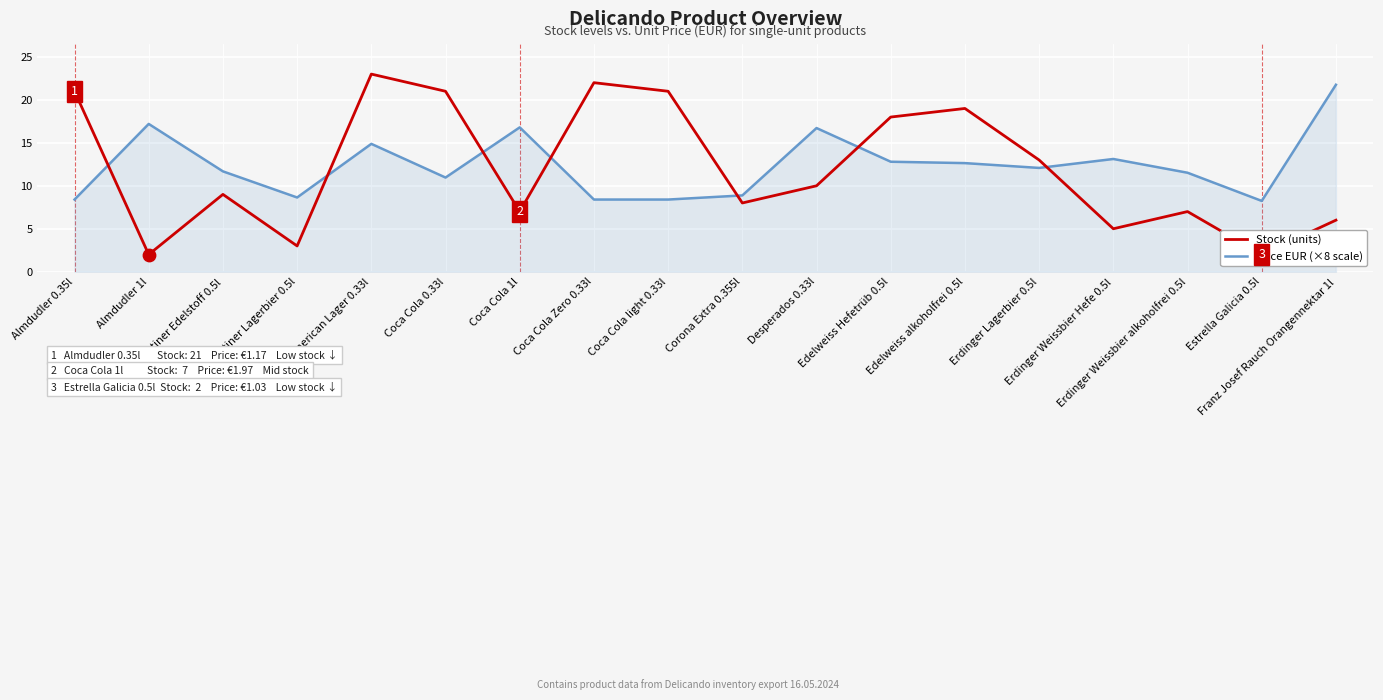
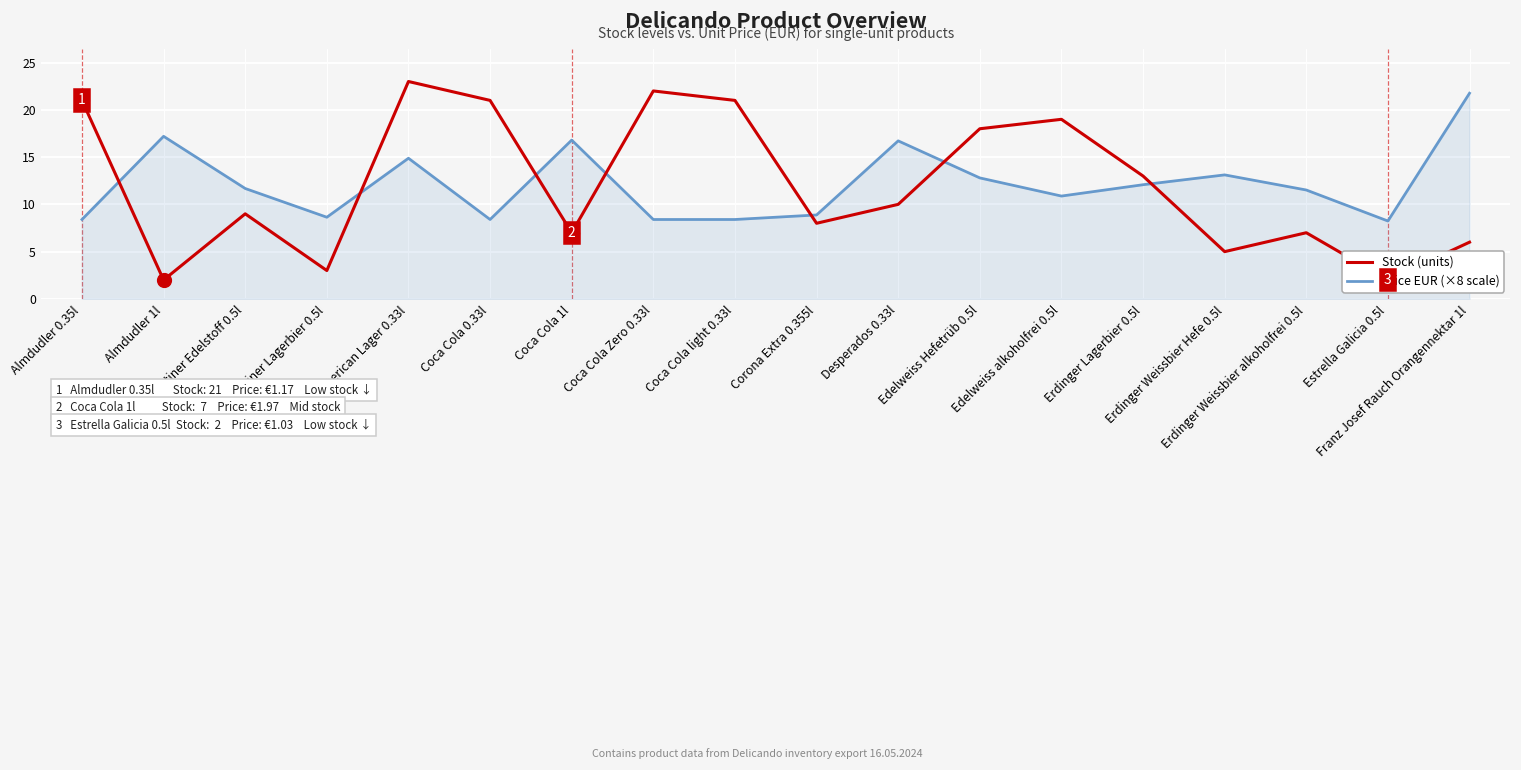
Price EUR (×8 scale), Coca Cola 0.33l: 11 -> 8
Price EUR (×8 scale), Edelweiss alkoholfrei 0.5l: 13 -> 11
